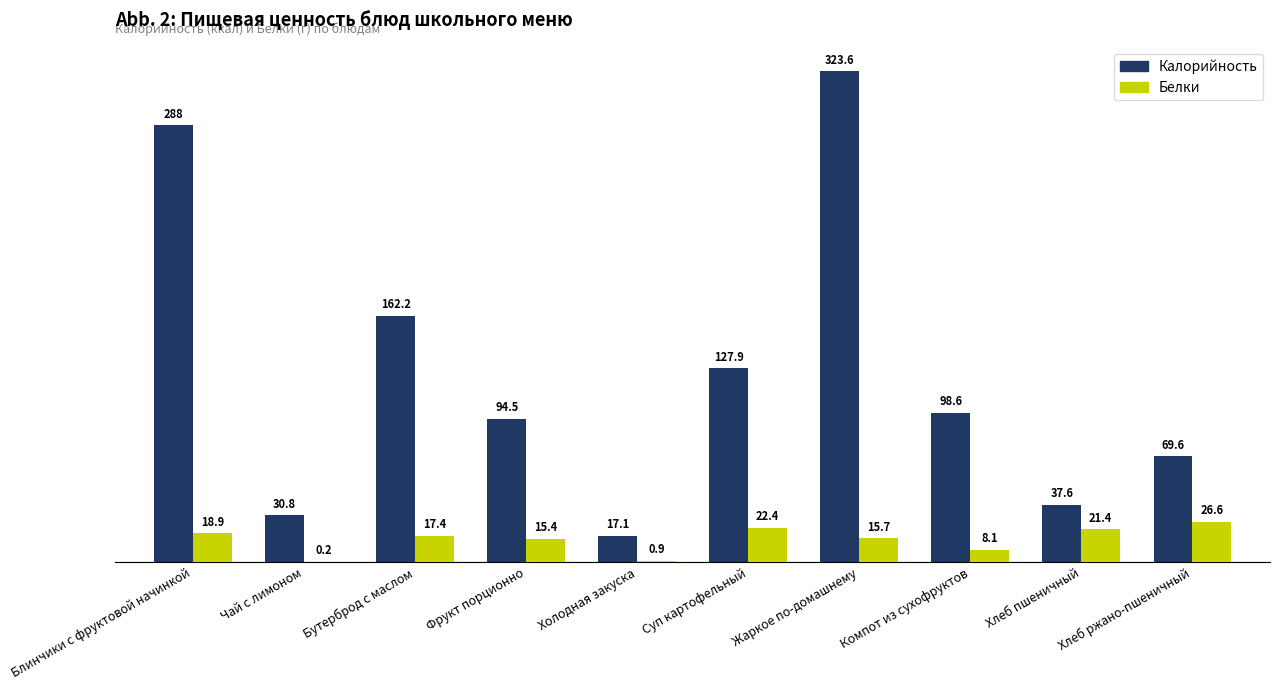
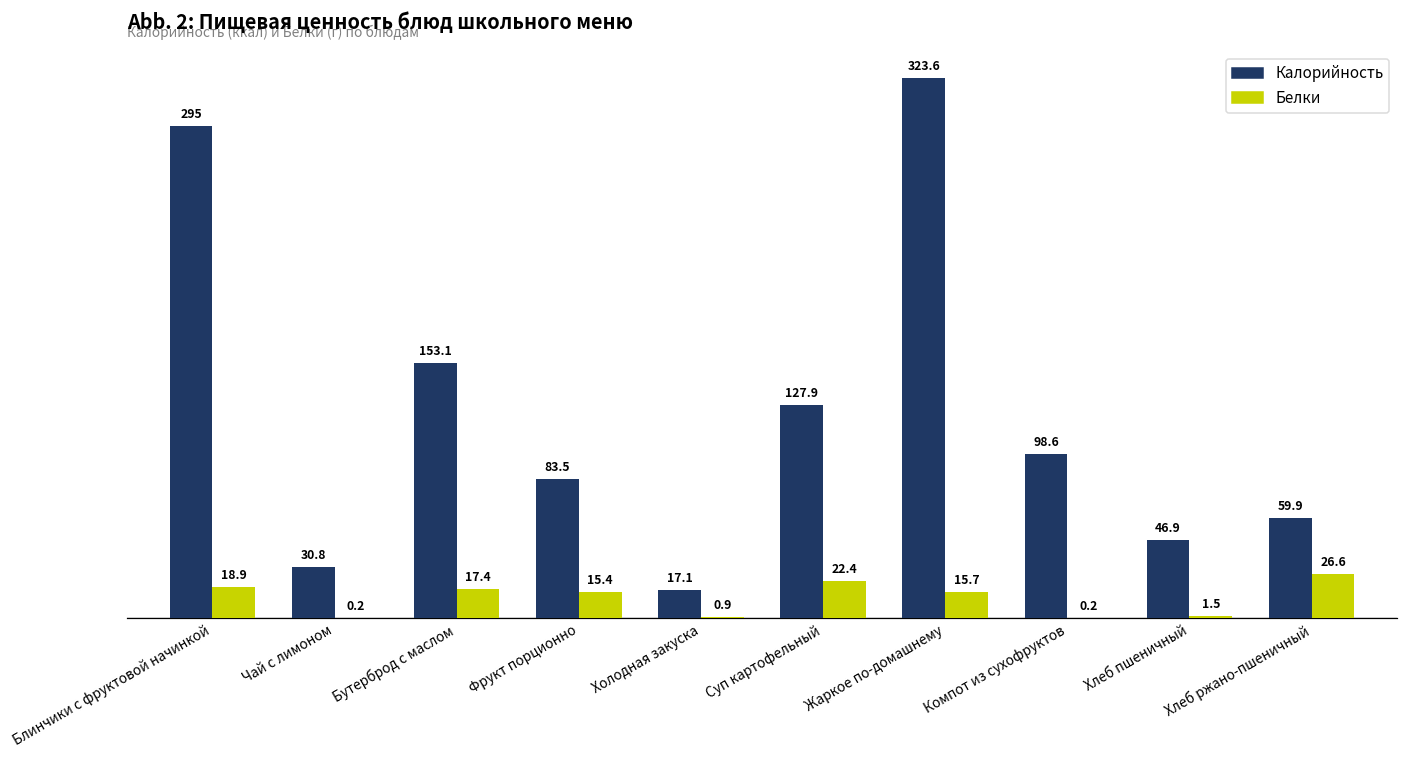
Калорийность, Блинчики с фруктовой начинкой: 288 -> 295
Калорийность, Бутерброд с маслом: 162.2 -> 153.1
Калорийность, Фрукт порционно: 94.5 -> 83.5
Белки, Компот из сухофруктов: 8.1 -> 0.2
Калорийность, Хлеб пшеничный: 37.6 -> 46.9
Белки, Хлеб пшеничный: 21.4 -> 1.5
Калорийность, Хлеб ржано-пшеничный: 69.6 -> 59.9
